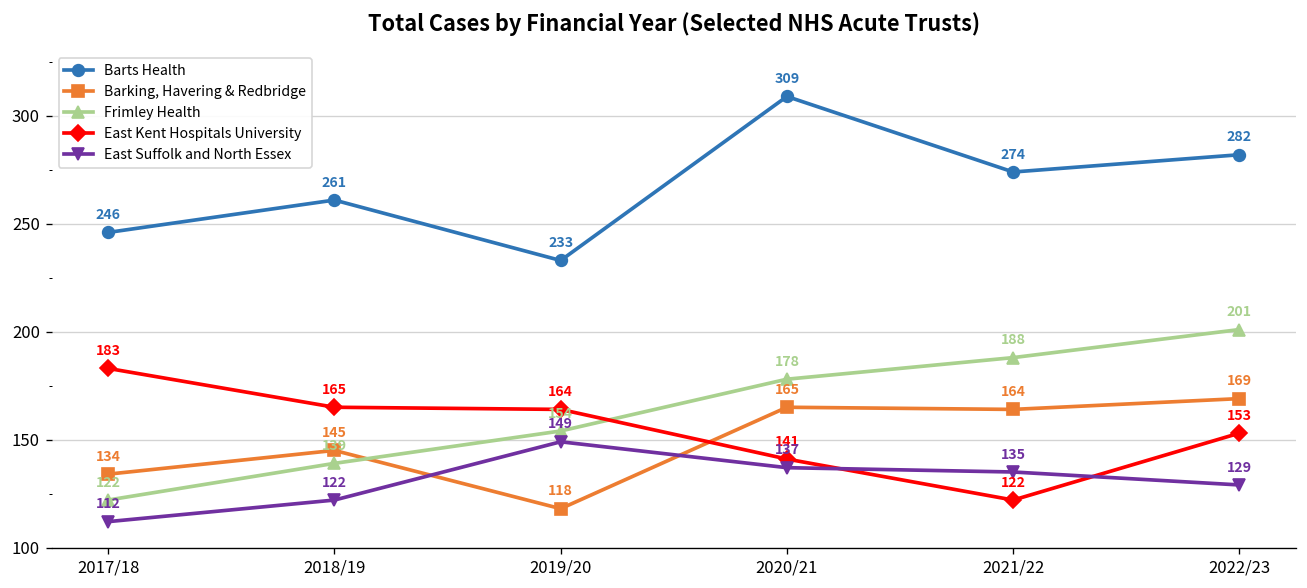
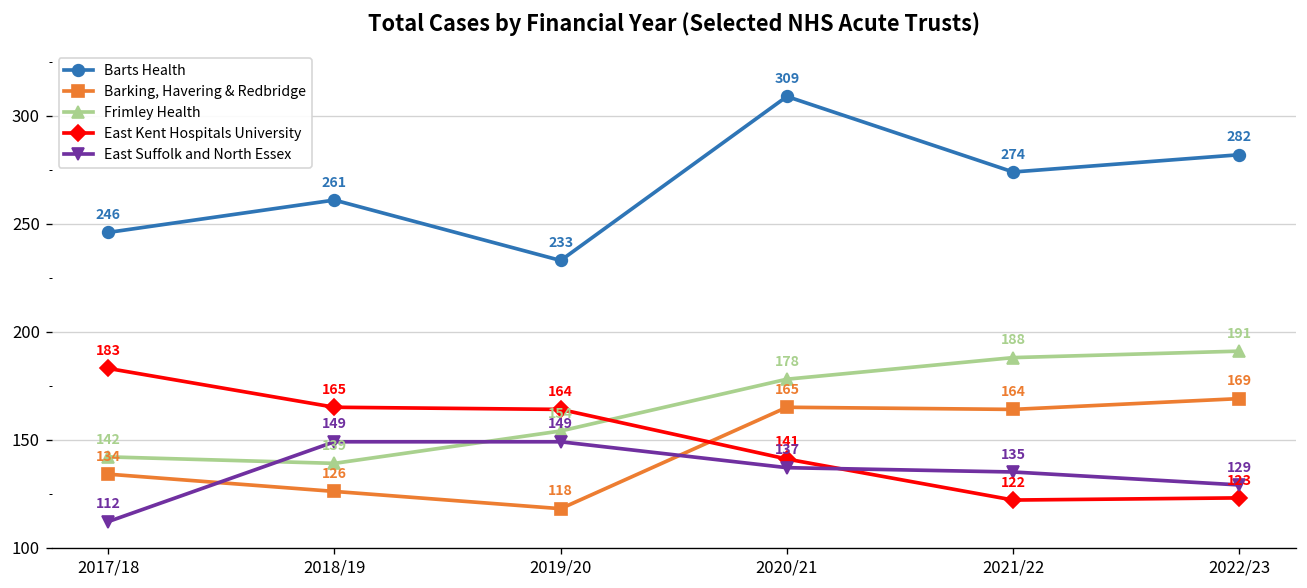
Frimley Health, 2017/18: 122 -> 142
Barking, Havering & Redbridge, 2018/19: 145 -> 126
East Suffolk and North Essex, 2018/19: 122 -> 149
Frimley Health, 2022/23: 201 -> 191
East Kent Hospitals University, 2022/23: 153 -> 123
